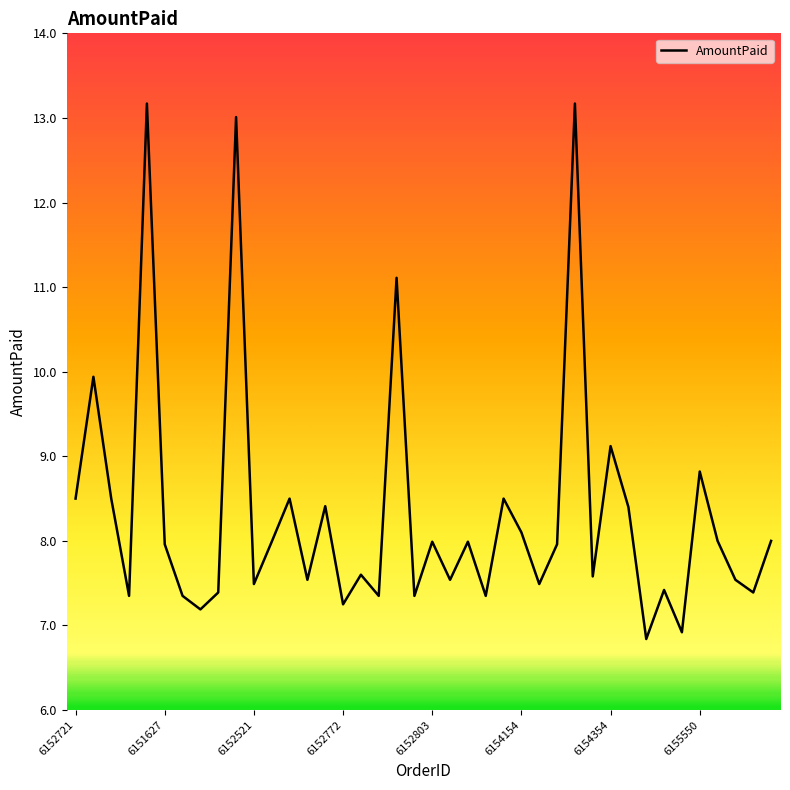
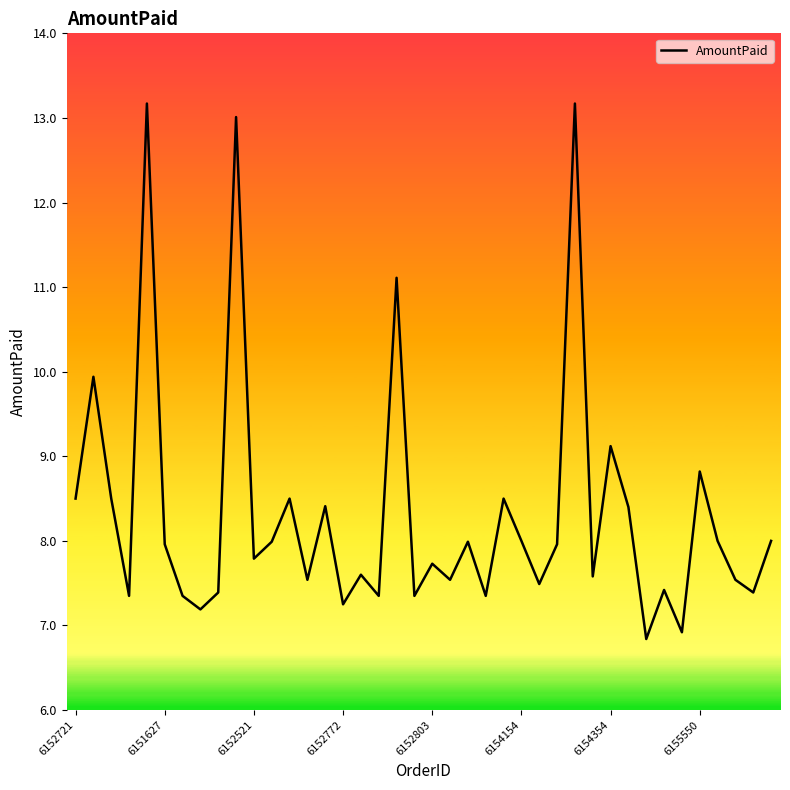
6152521: 7.5 -> 7.8
6152803: 8.0 -> 7.7
6154154: 8.1 -> 8.0
